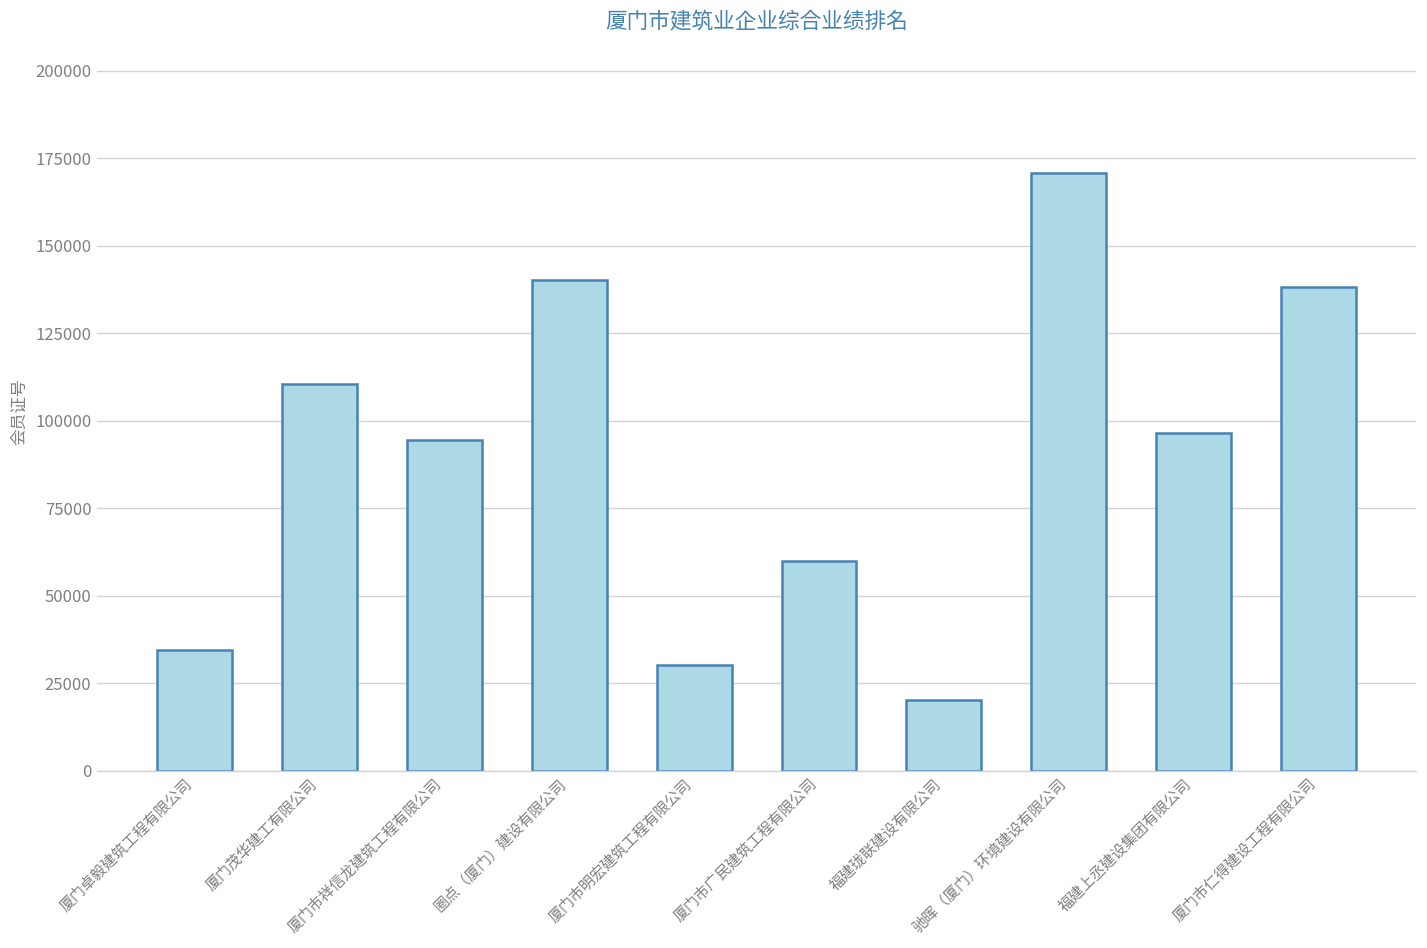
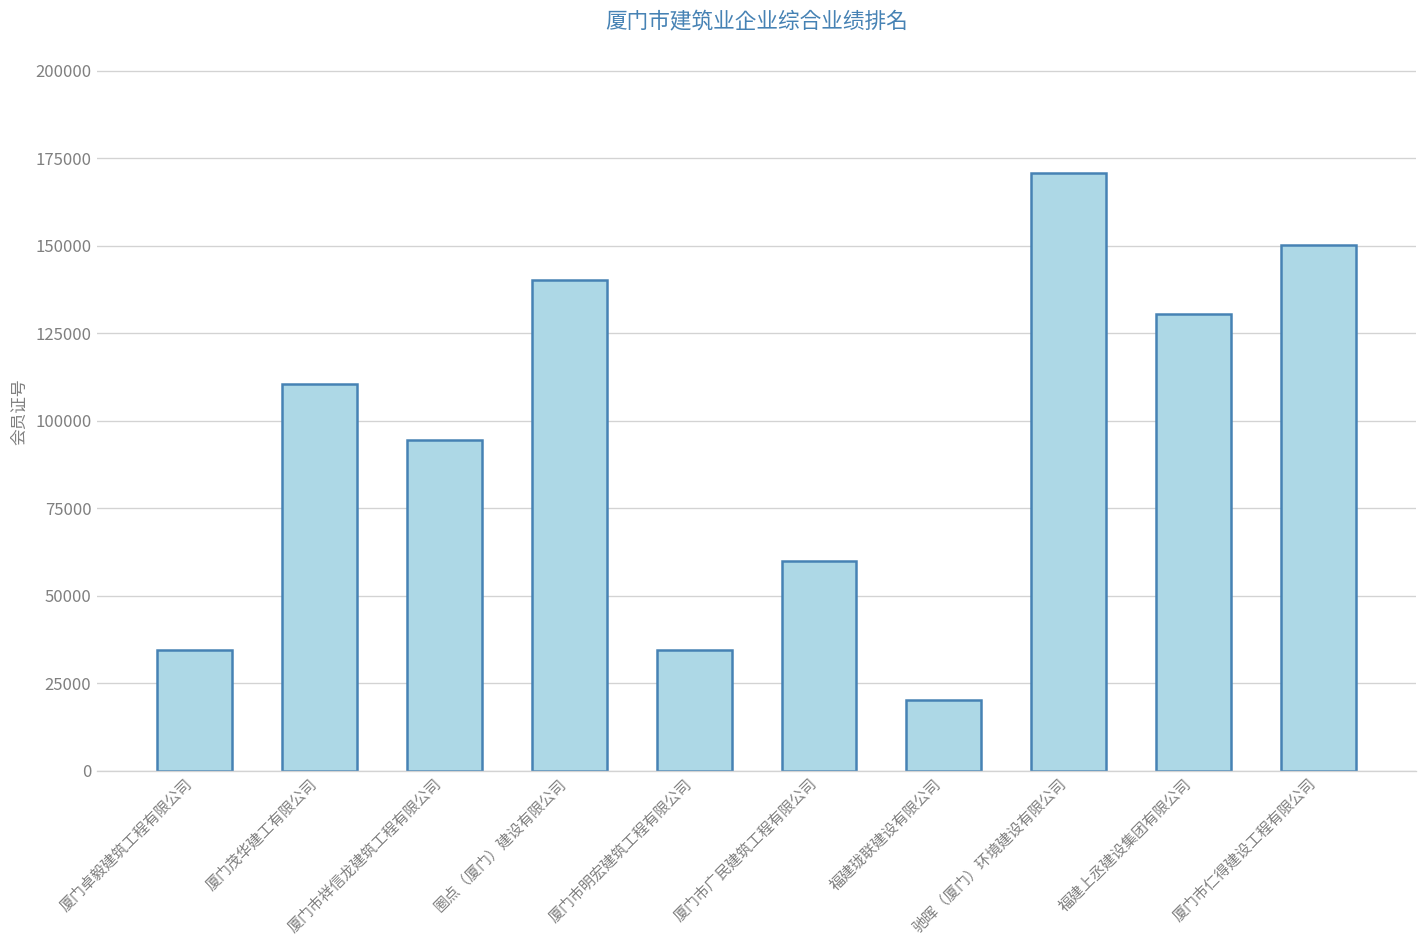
厦门市明宏建筑工程有限公司: 30000 -> 34000
福建上丞建设集团有限公司: 96000 -> 131000
厦门市仁得建设工程有限公司: 138000 -> 150000
